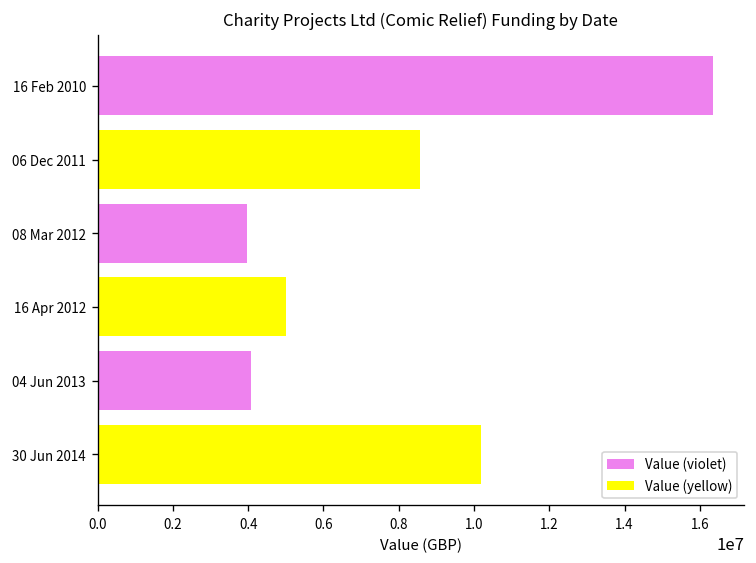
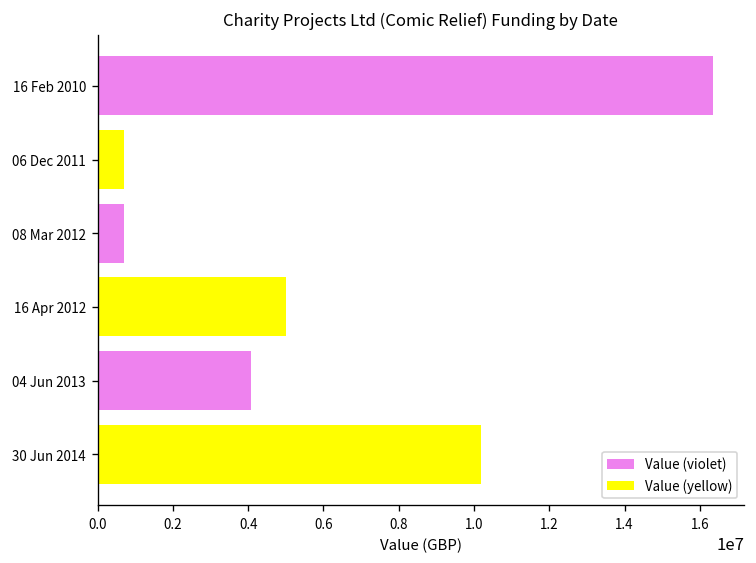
06 Dec 2011: 8600000 -> 700000
08 Mar 2012: 4000000 -> 700000
